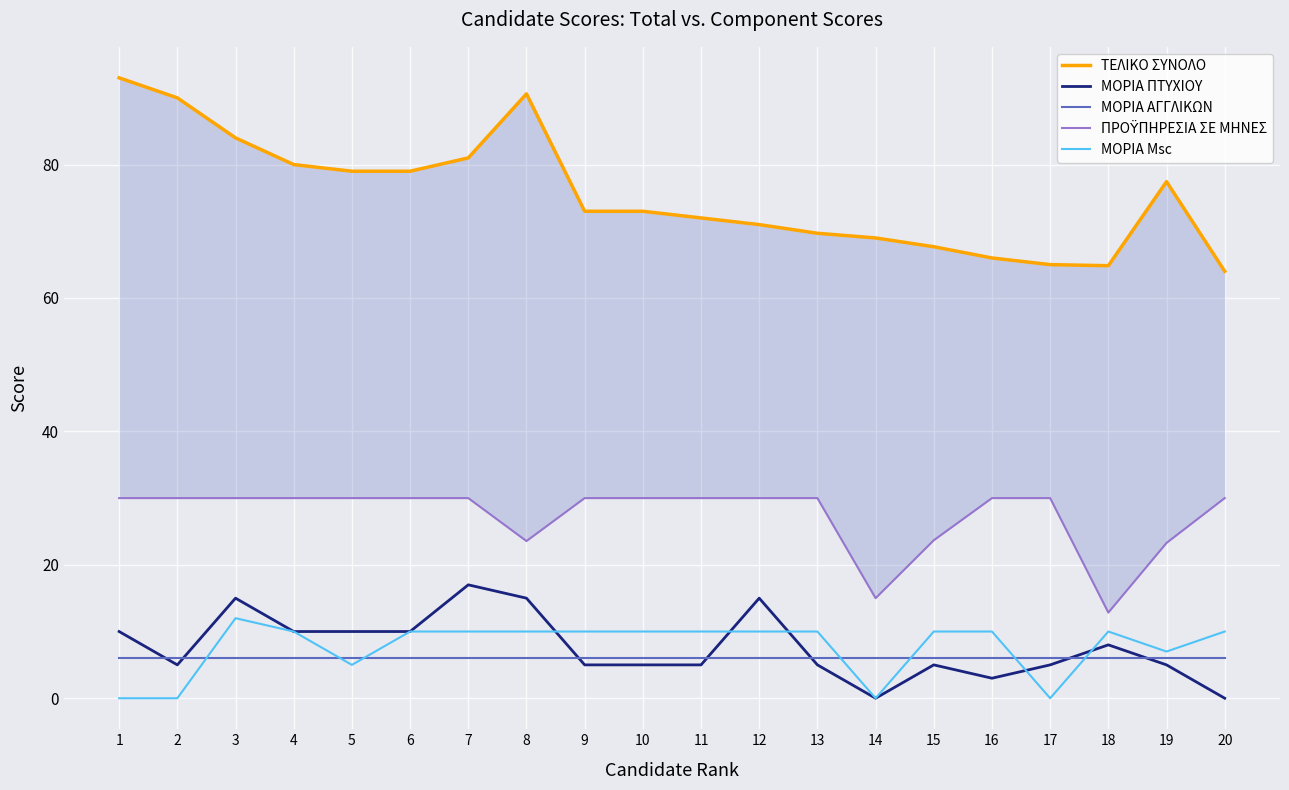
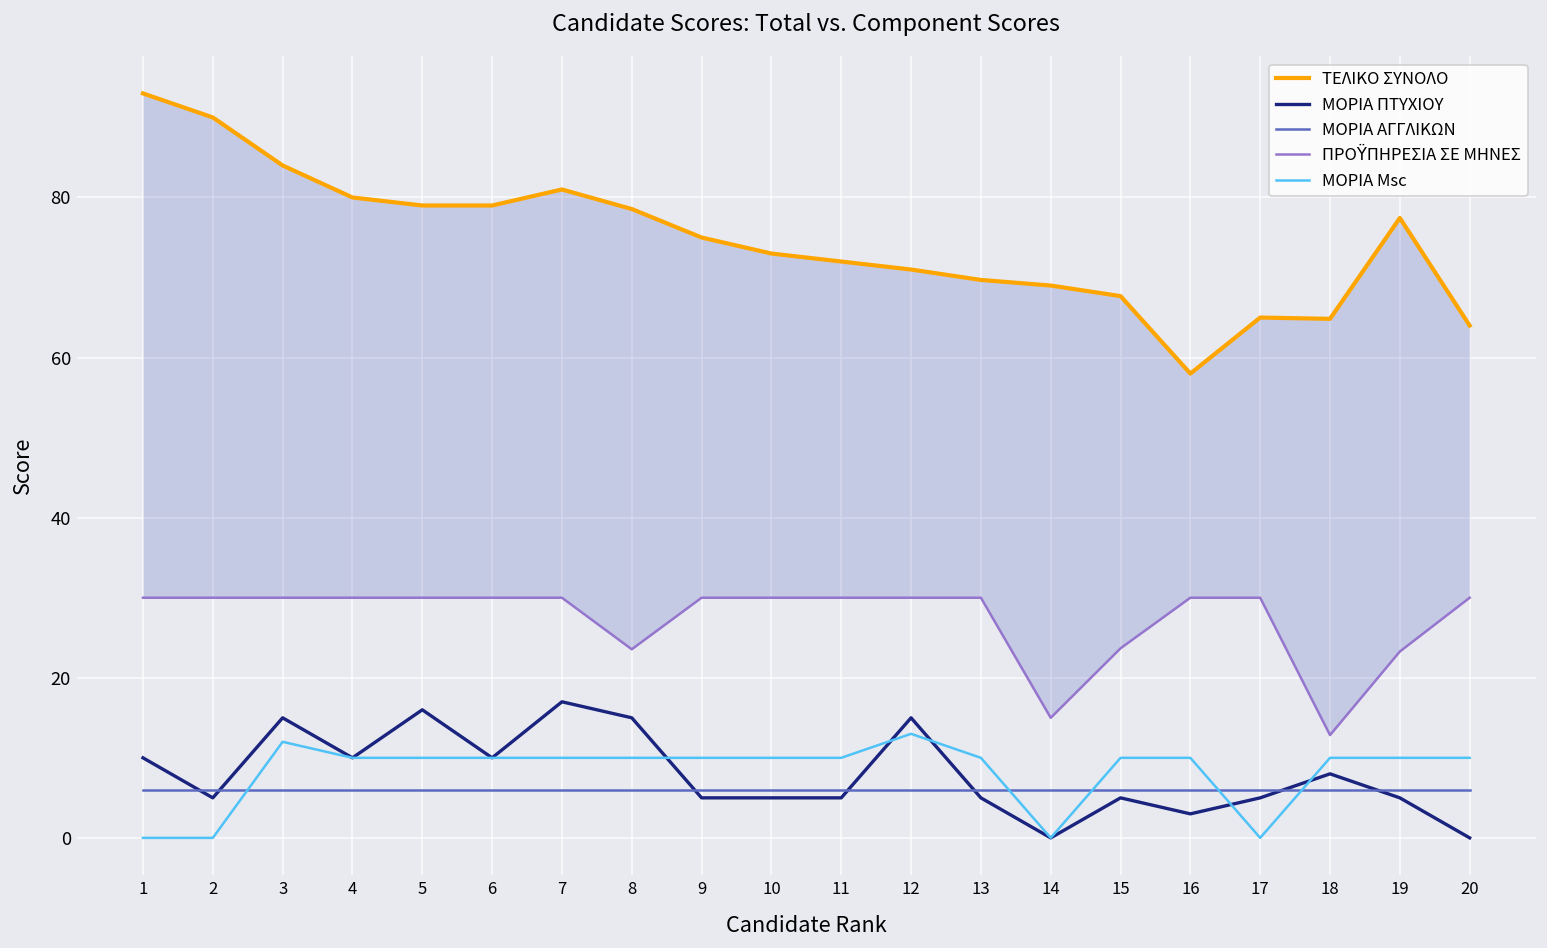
ΜΟΡΙΑ ΠΤΥΧΙΟΥ, 5: 10 -> 16
ΜΟΡΙΑ Msc, 5: 5 -> 10
ΤΕΛΙΚΟ ΣΥΝΟΛΟ, 8: 91 -> 79
ΤΕΛΙΚΟ ΣΥΝΟΛΟ, 9: 73 -> 75
ΜΟΡΙΑ Msc, 12: 10 -> 13
ΤΕΛΙΚΟ ΣΥΝΟΛΟ, 16: 66 -> 58
ΜΟΡΙΑ Msc, 19: 7 -> 10
